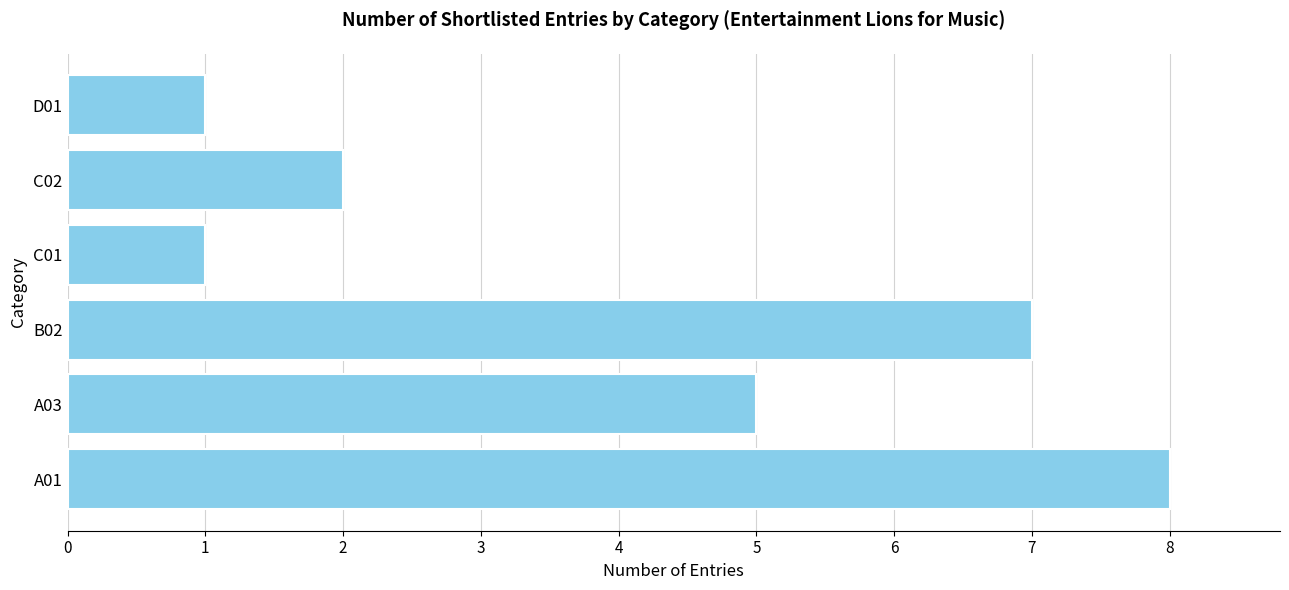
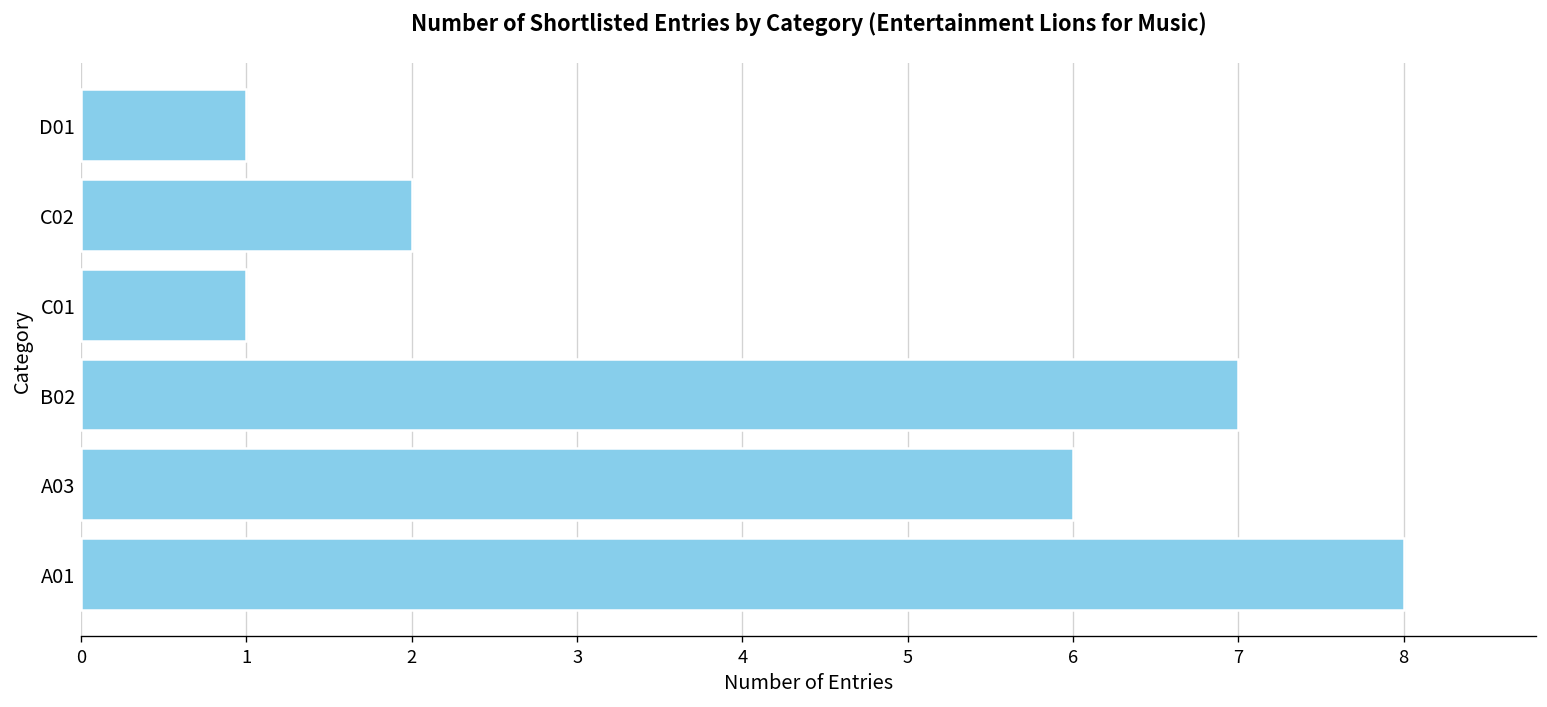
A03: 5 -> 6
